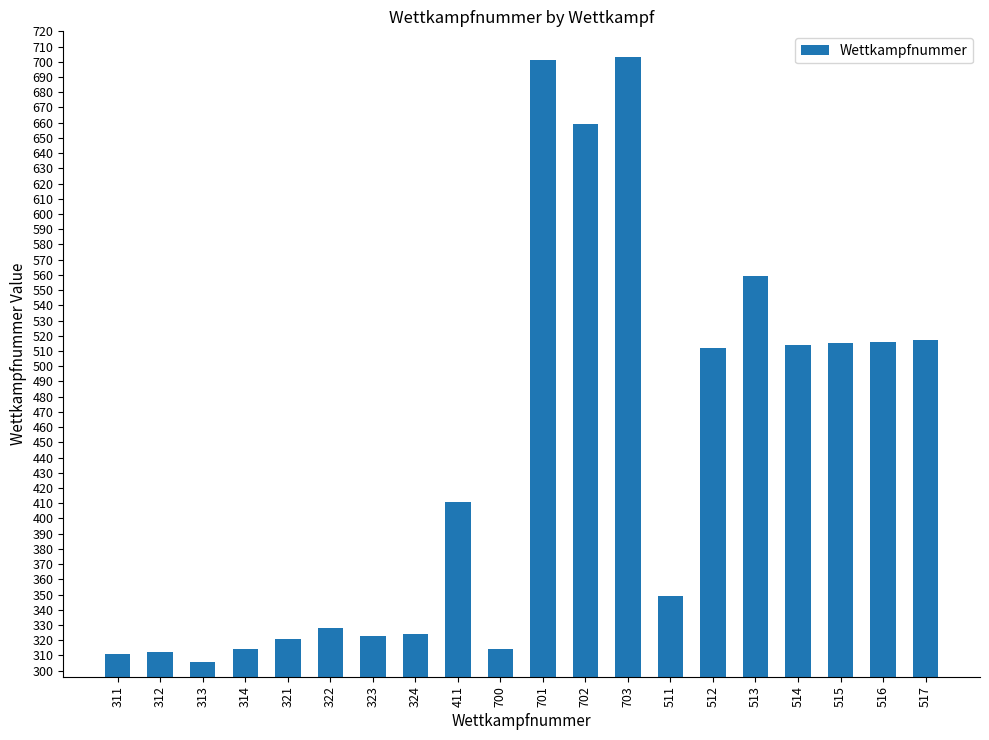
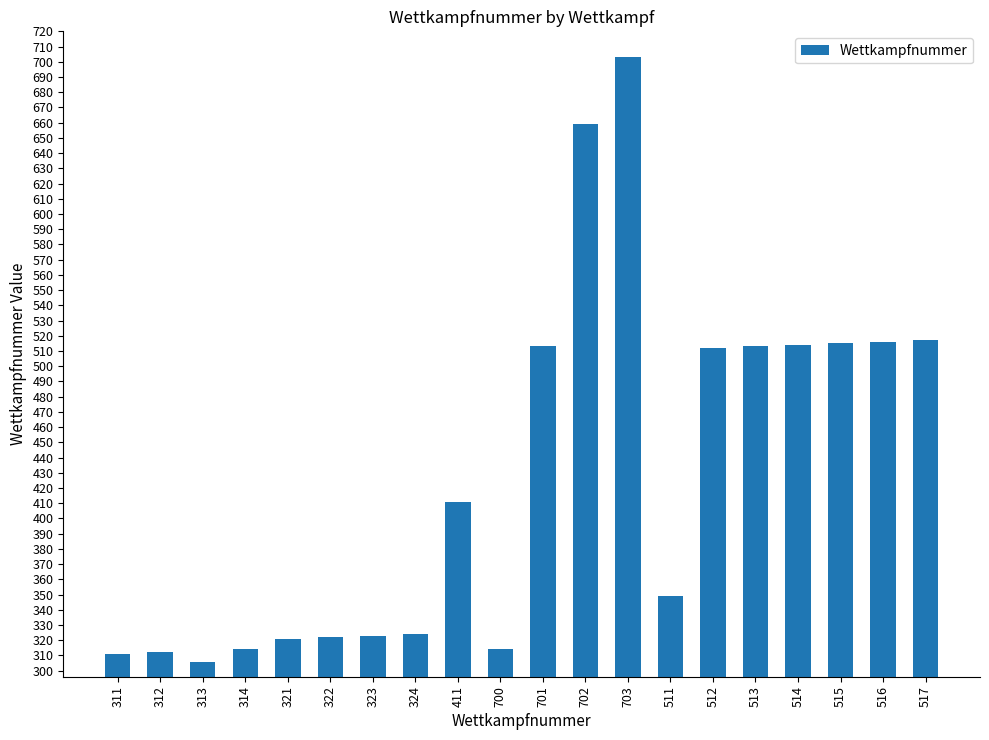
322: 328 -> 322
701: 701 -> 513
513: 559 -> 513
